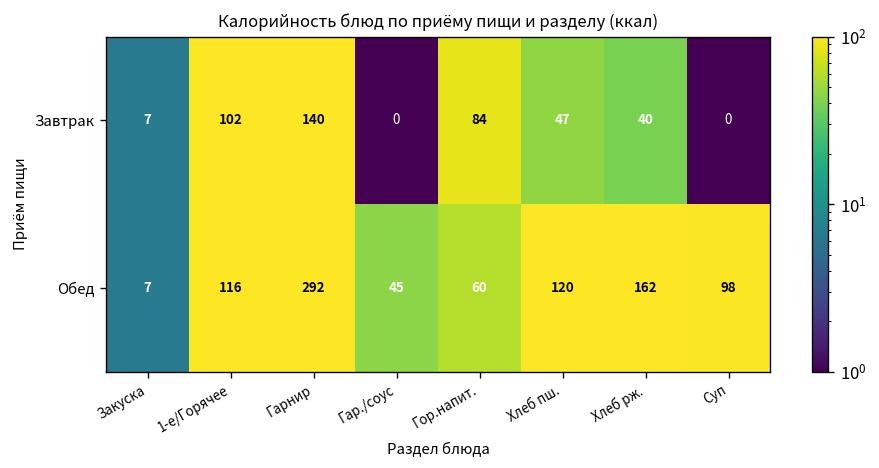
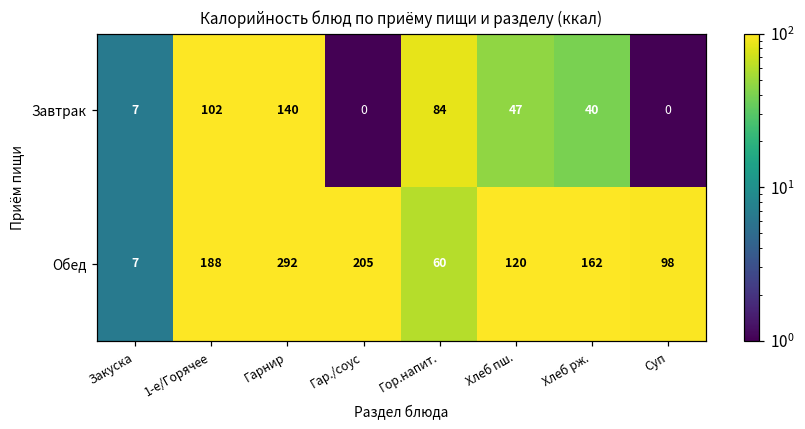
Обед, 1-е/Горячее: 116 -> 188
Обед, Гар./соус: 45 -> 205
